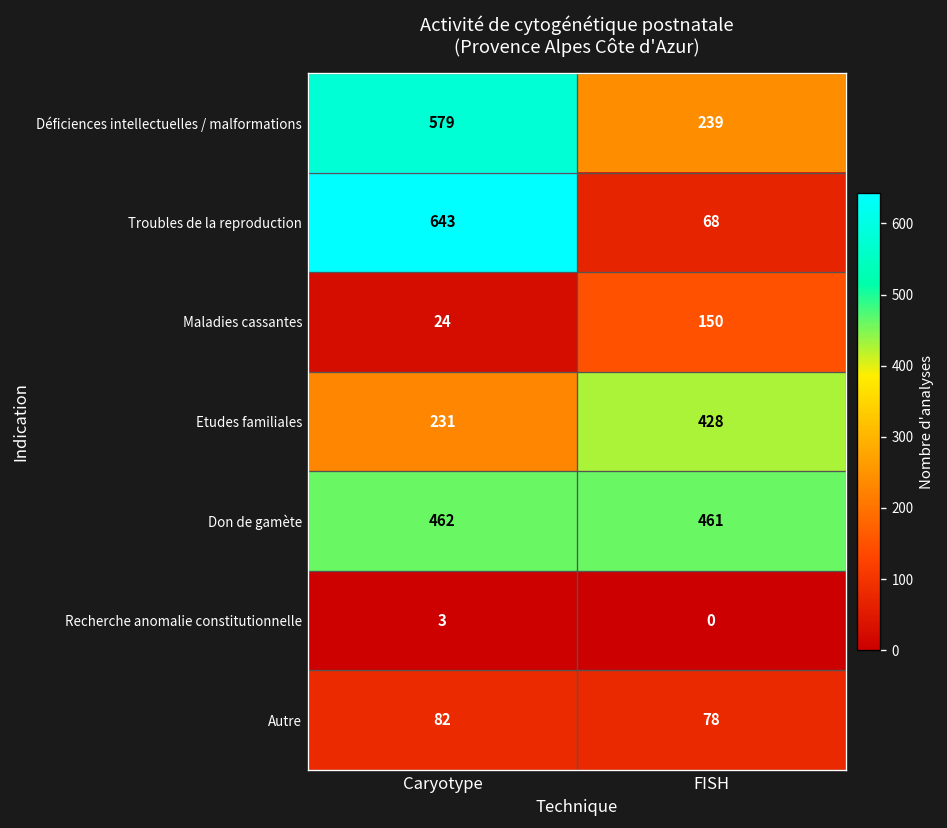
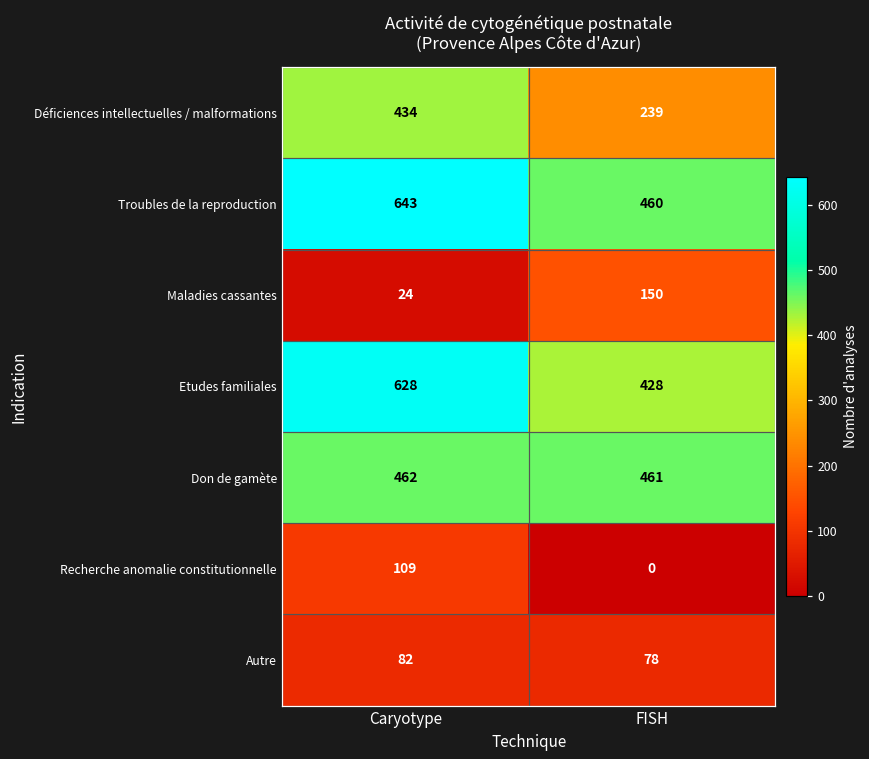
Déficiences intellectuelles / malformations, Caryotype: 579 -> 434
Troubles de la reproduction, FISH: 68 -> 460
Etudes familiales, Caryotype: 231 -> 628
Recherche anomalie constitutionnelle, Caryotype: 3 -> 109
